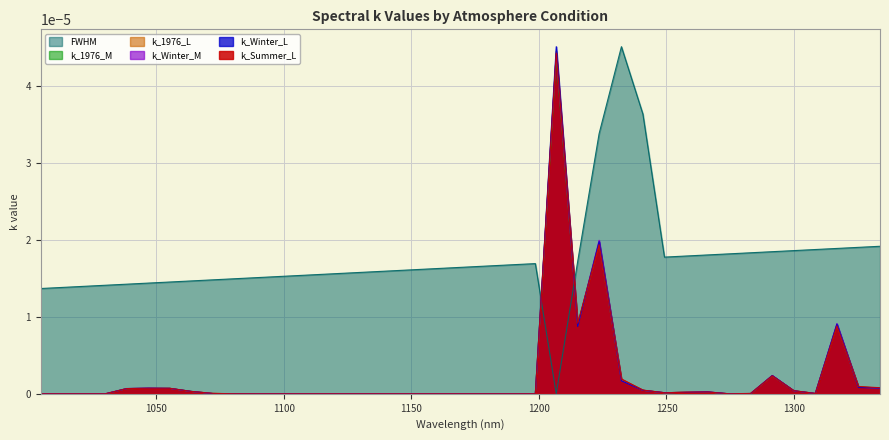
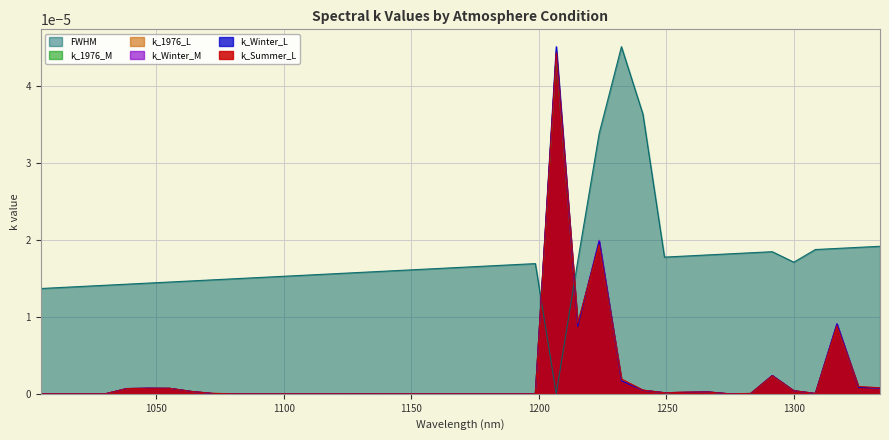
FWHM, 1300: 0.000019 -> 0.000017
